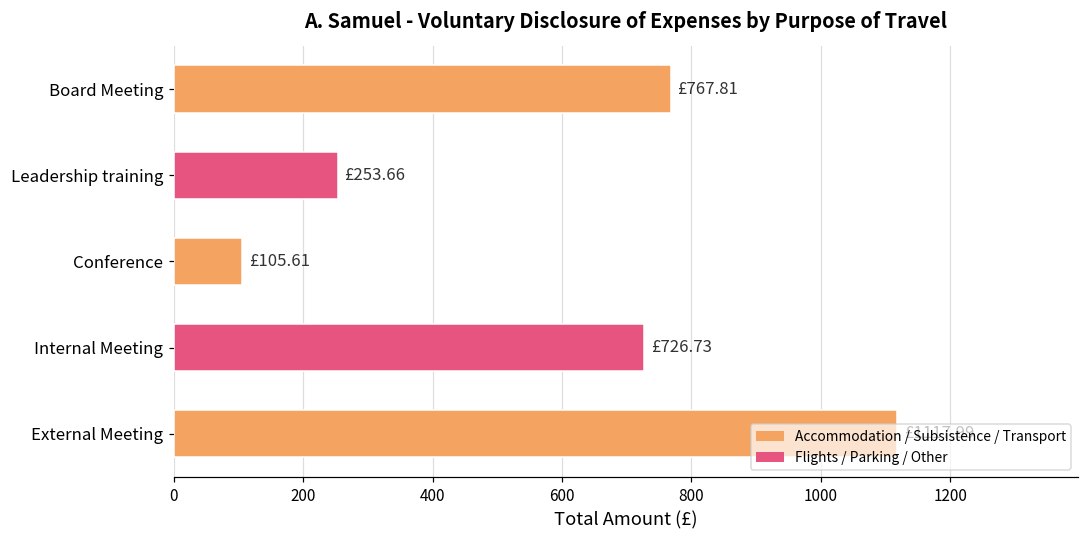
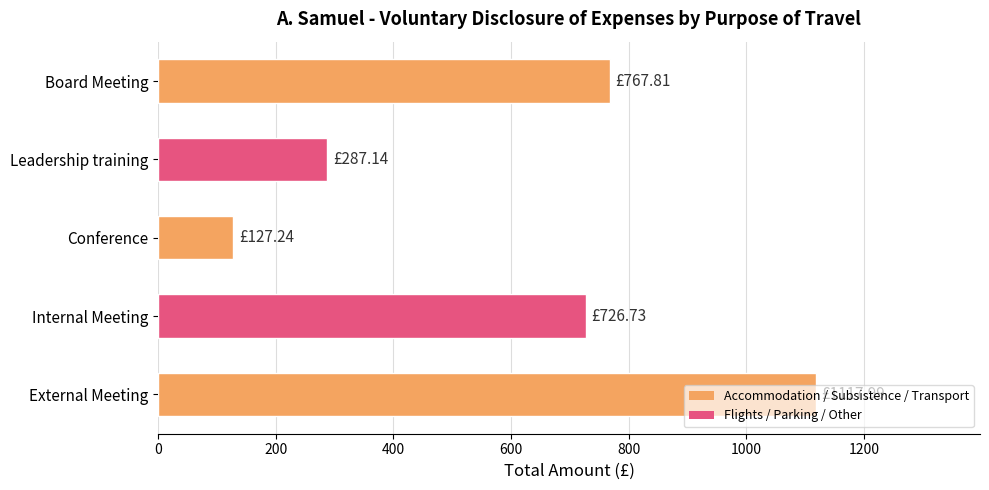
Leadership training: £253.66 -> £287.14
Conference: £105.61 -> £127.24
